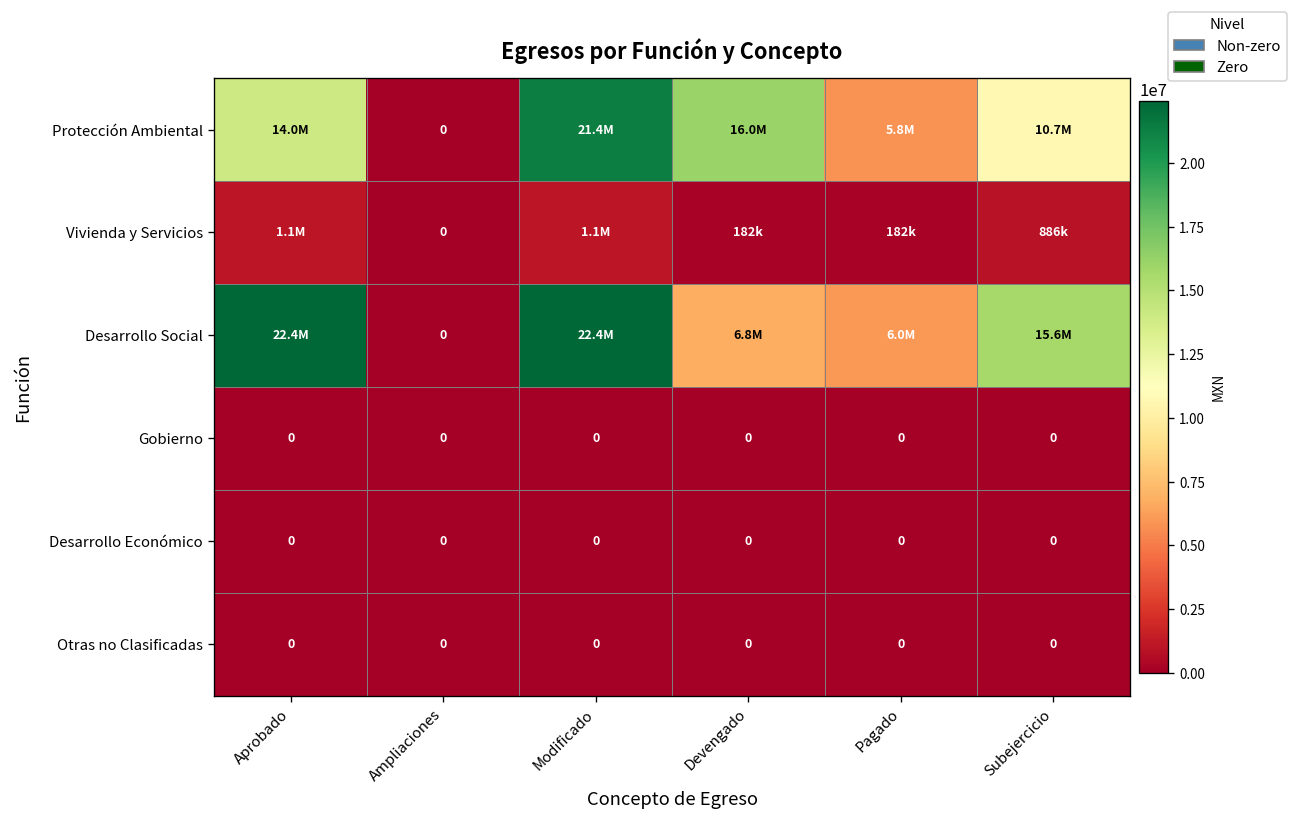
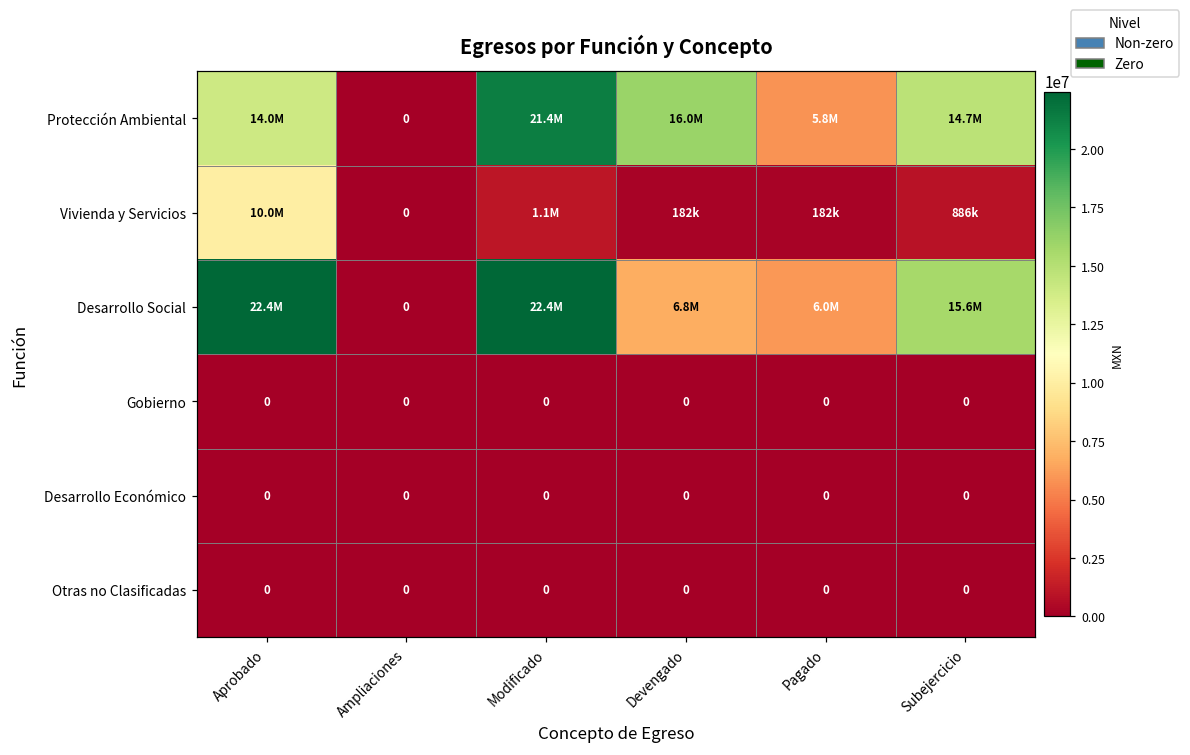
Protección Ambiental, Subejercicio: 10.7M -> 14.7M
Vivienda y Servicios, Aprobado: 1.1M -> 10.0M
